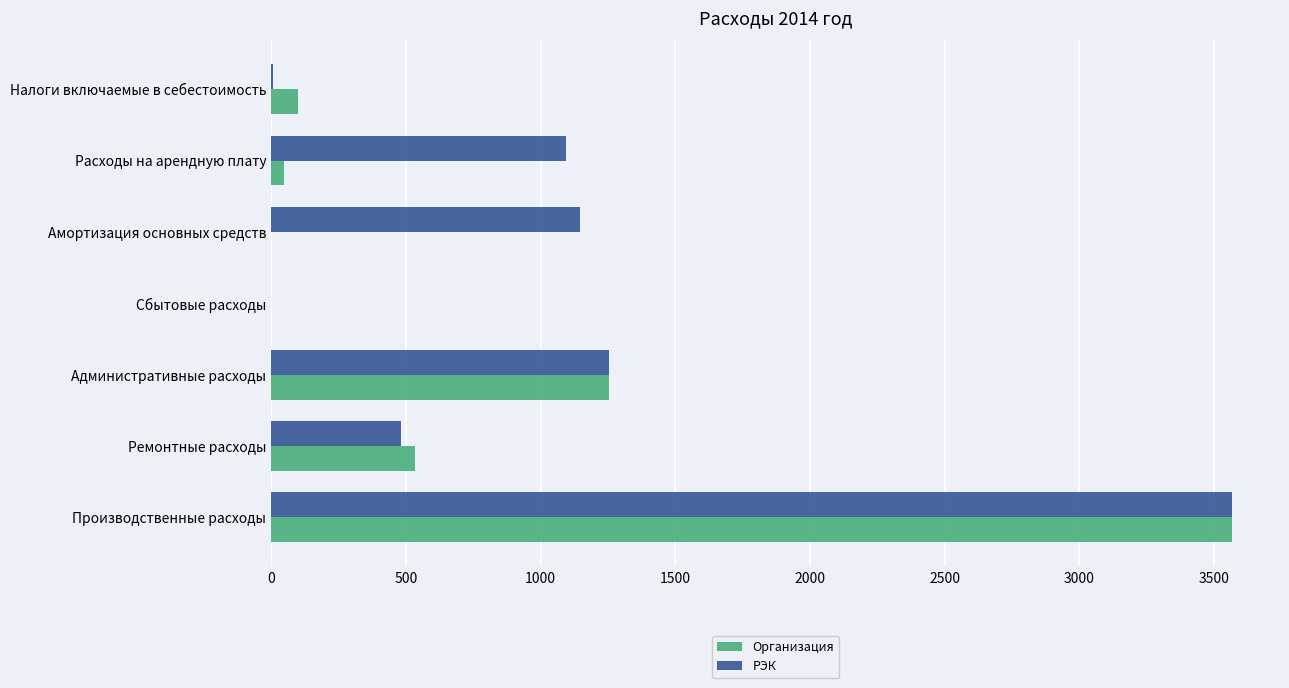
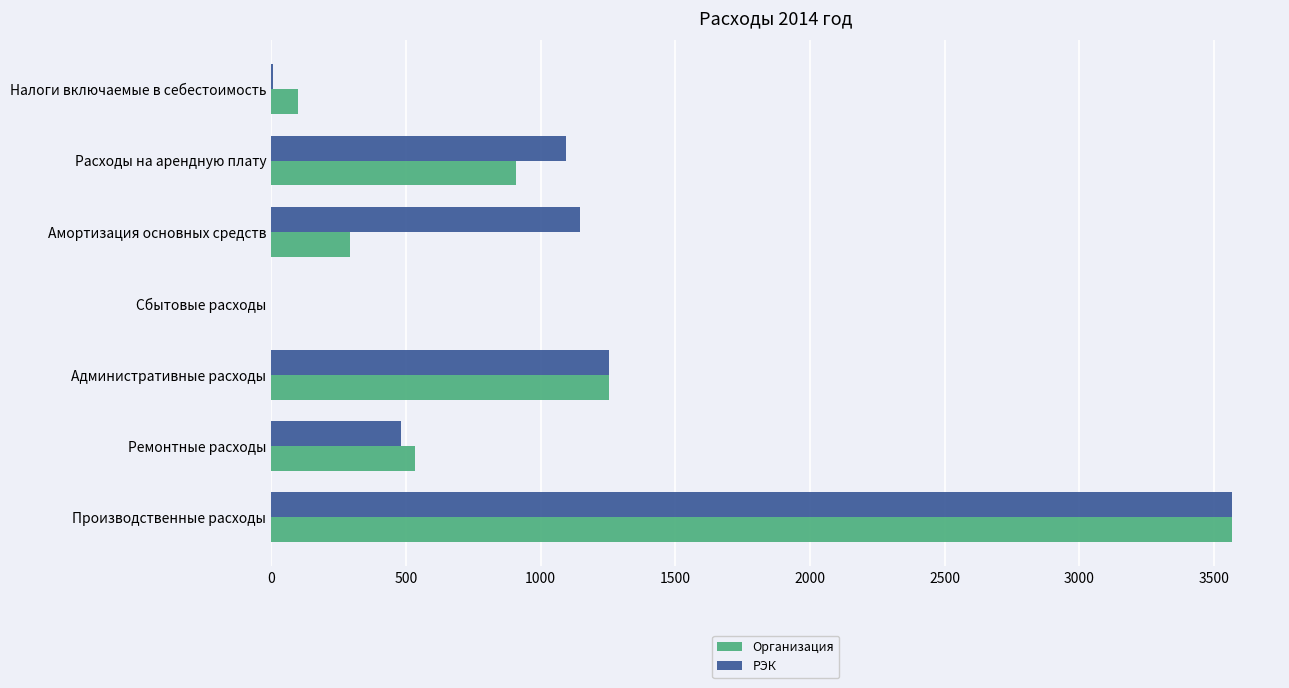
Организация, Расходы на арендную плату: 50 -> 910
Организация, Амортизация основных средств: 0 -> 290
